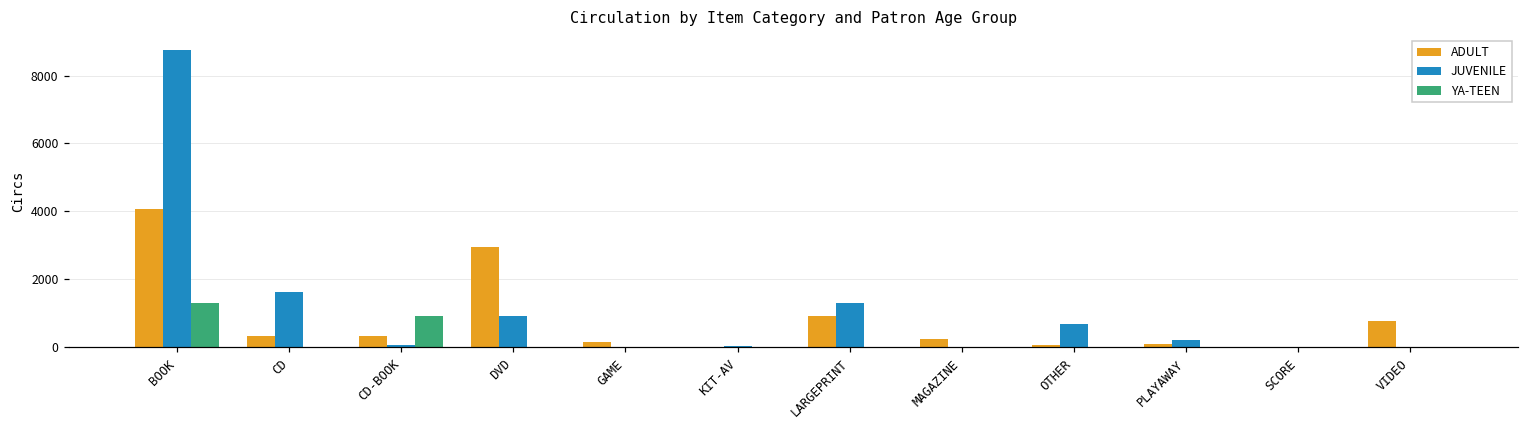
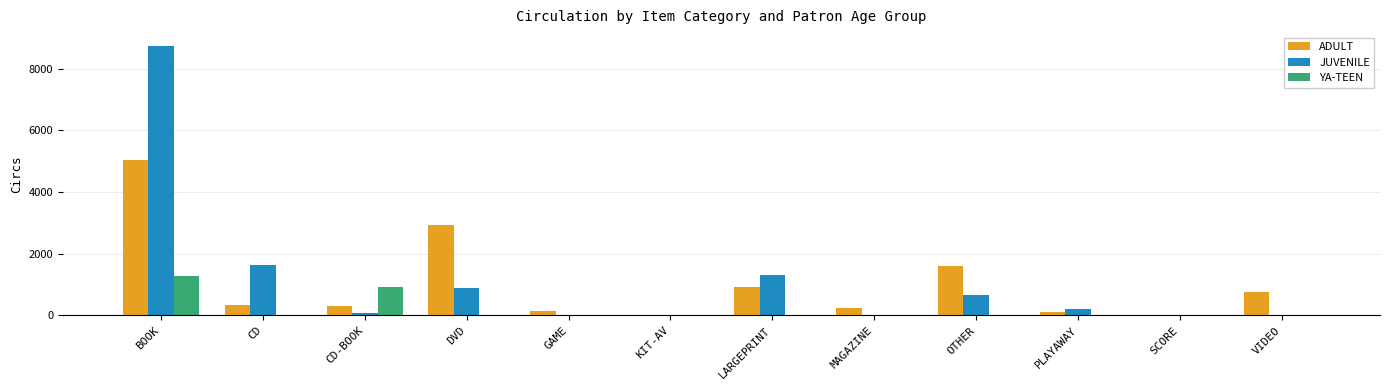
ADULT, BOOK: 4100 -> 5000
ADULT, OTHER: 100 -> 1600
